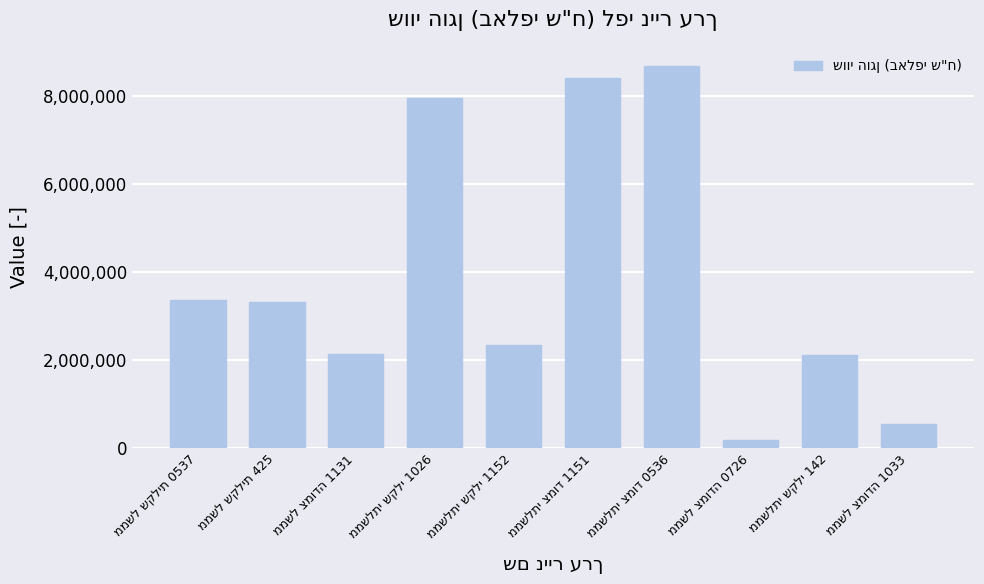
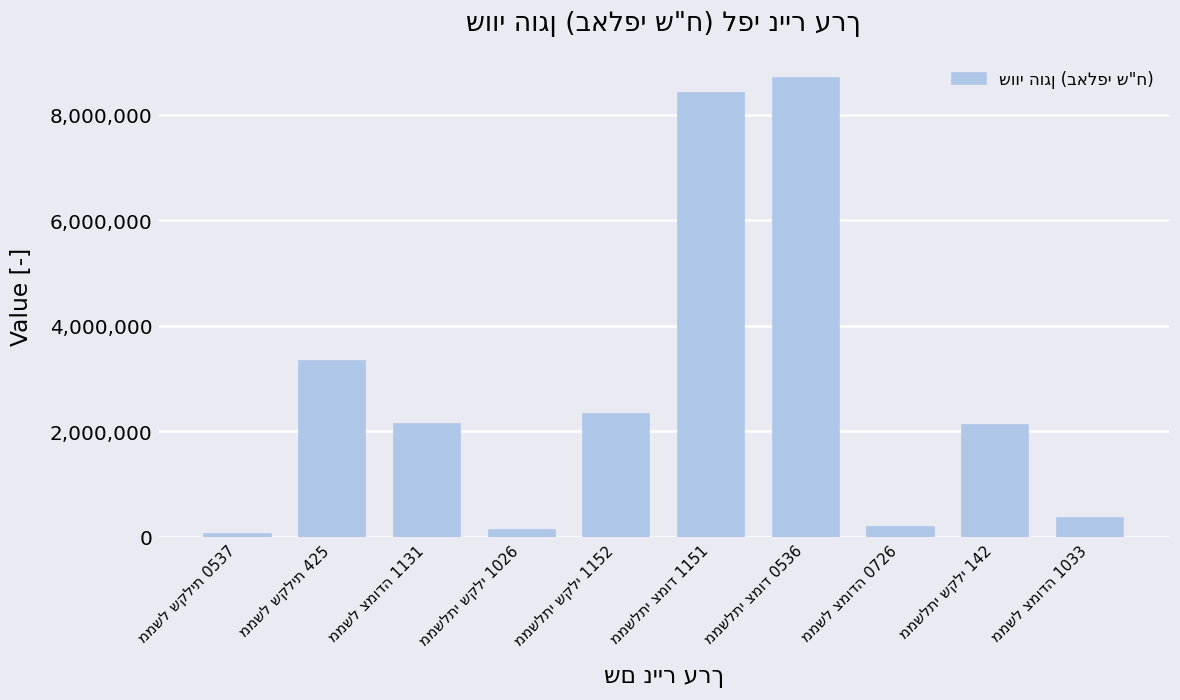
ממשל שקלית 0537: 3,400,000 -> 100,000
ממשלתי שקלי 1026: 8,000,000 -> 100,000
ממשל צמודה 1033: 500,000 -> 400,000
